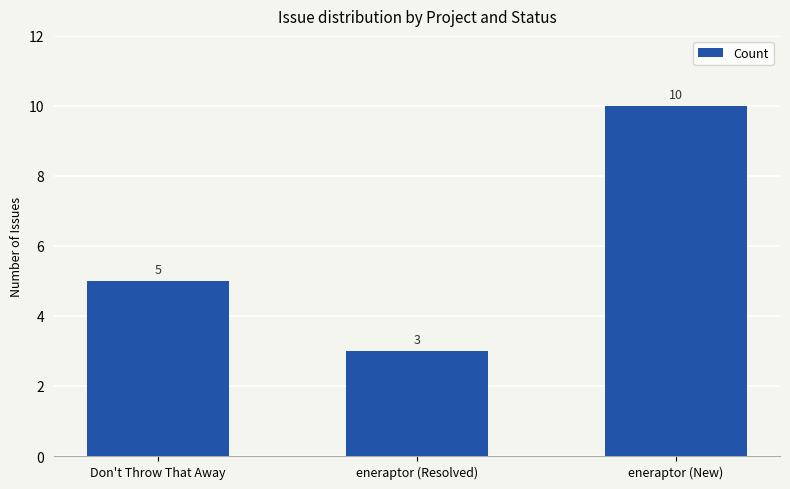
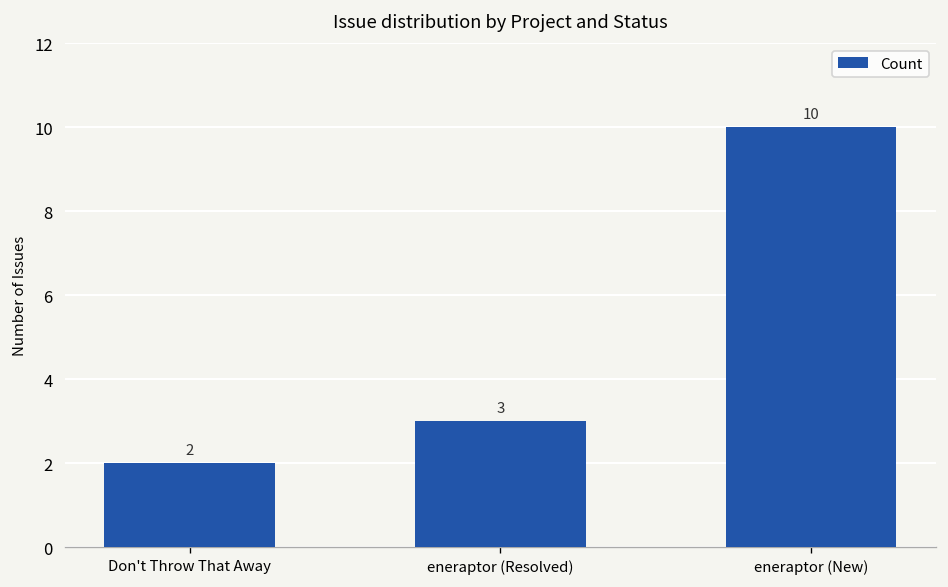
Don't Throw That Away: 5 -> 2
